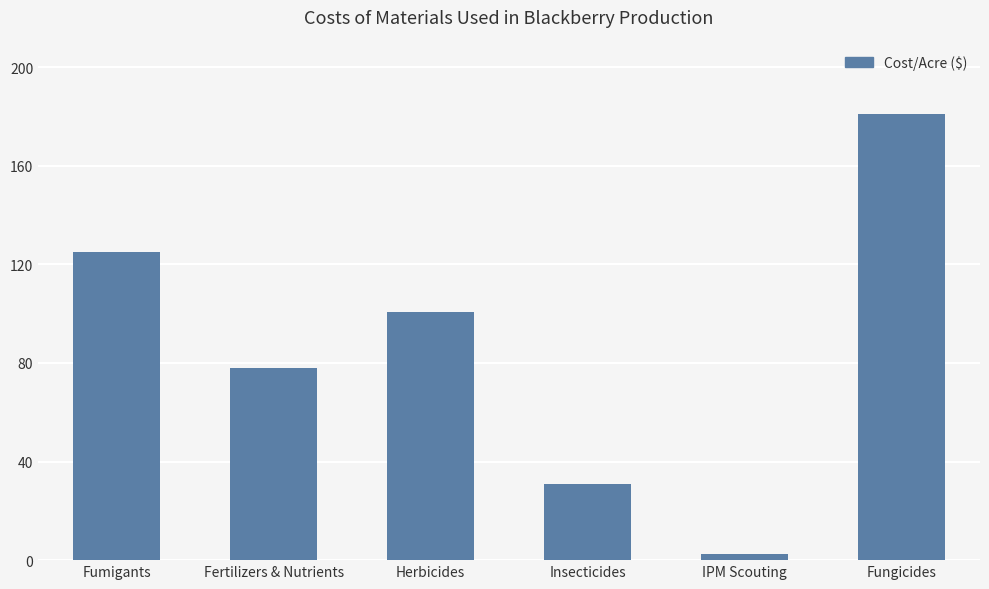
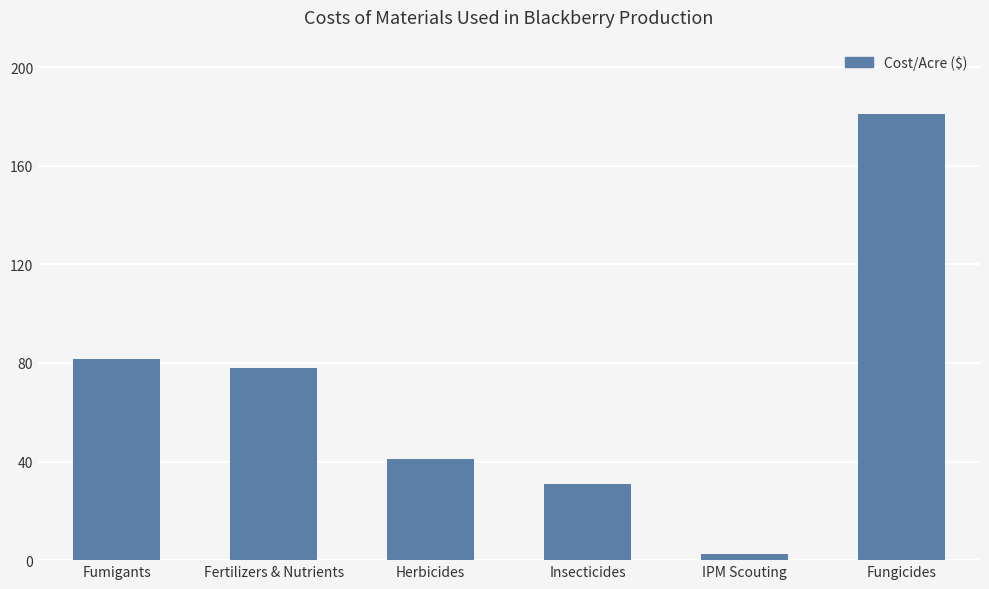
Fumigants: 125 -> 82
Herbicides: 101 -> 41
